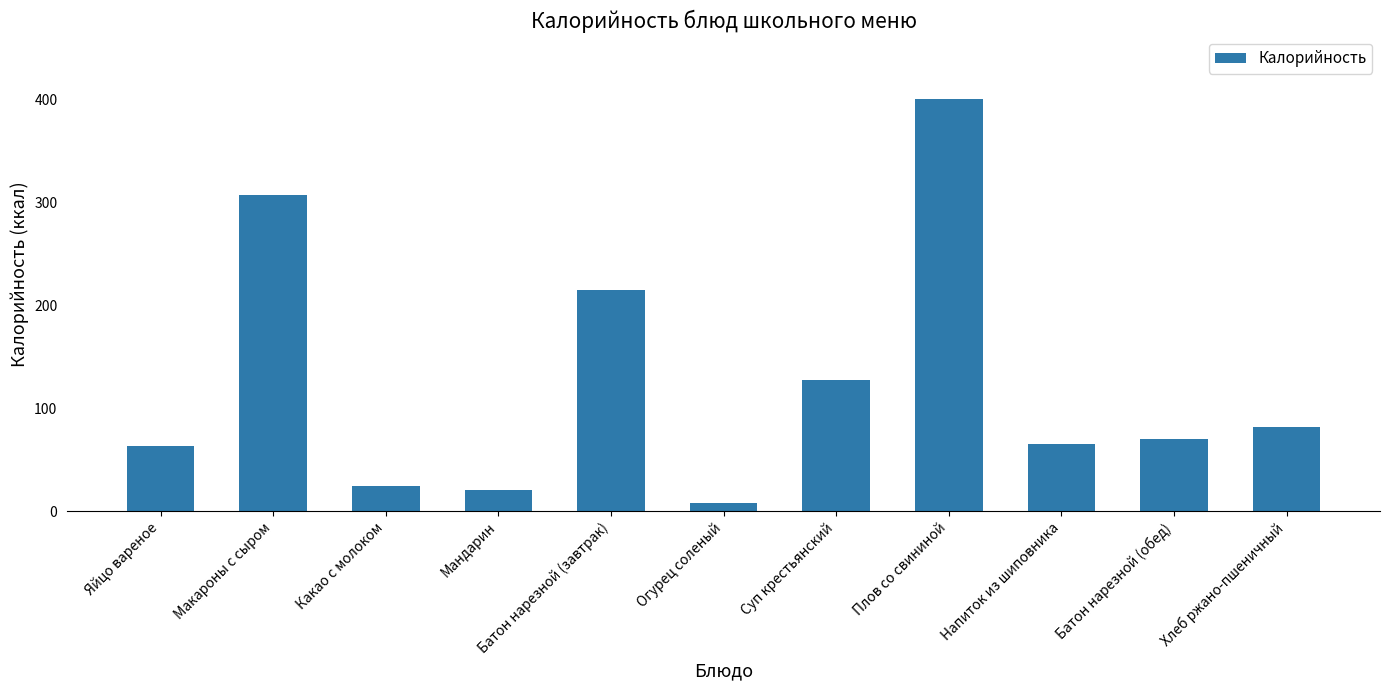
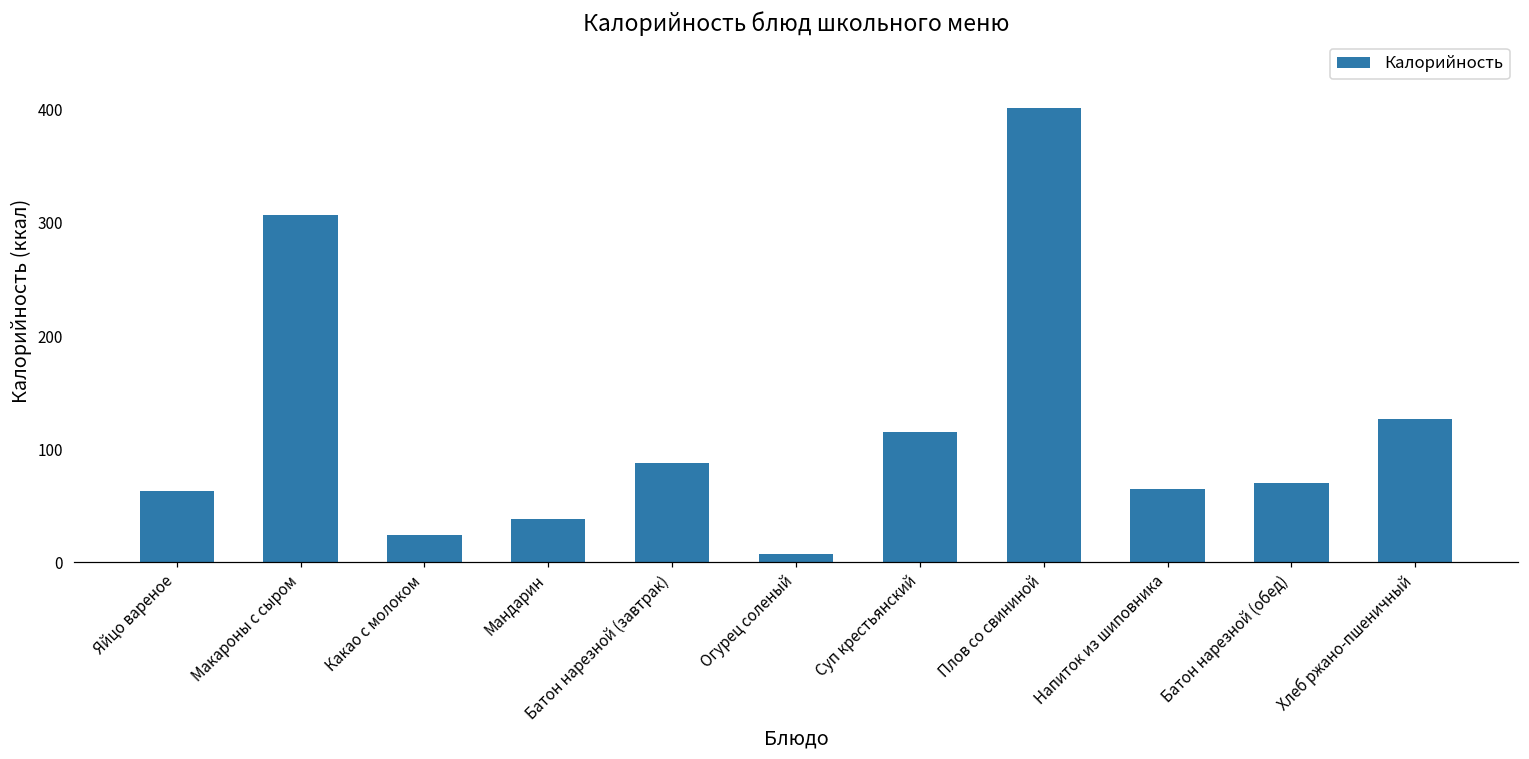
Мандарин: 21 -> 38
Батон нарезной (завтрак): 215 -> 88
Суп крестьянский: 127 -> 115
Хлеб ржано-пшеничный: 82 -> 127
